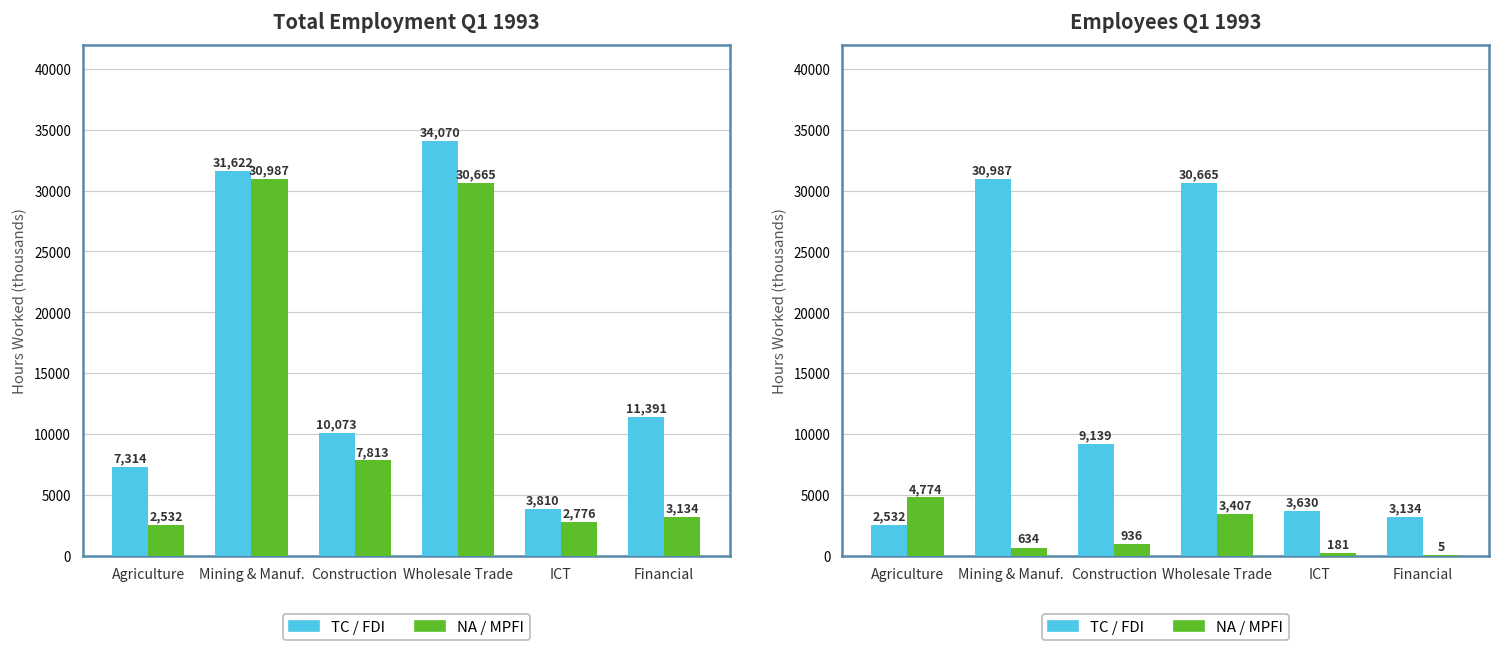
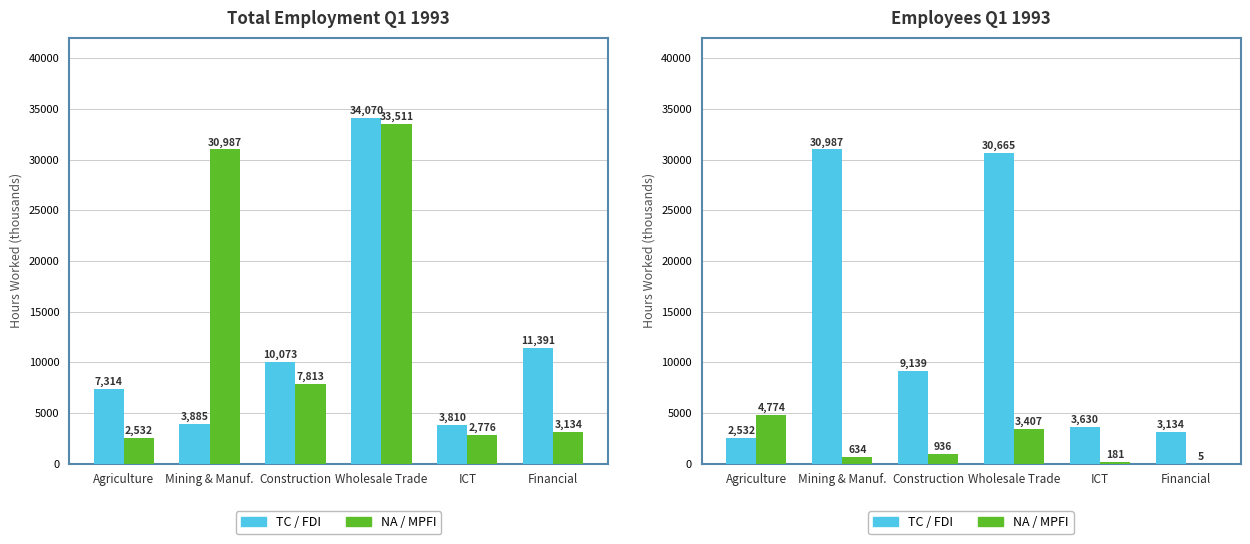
Total Employment Q1 1993, TC / FDI, Mining & Manuf.: 31,622 -> 3,885
Total Employment Q1 1993, NA / MPFI, Wholesale Trade: 30,665 -> 33,511
